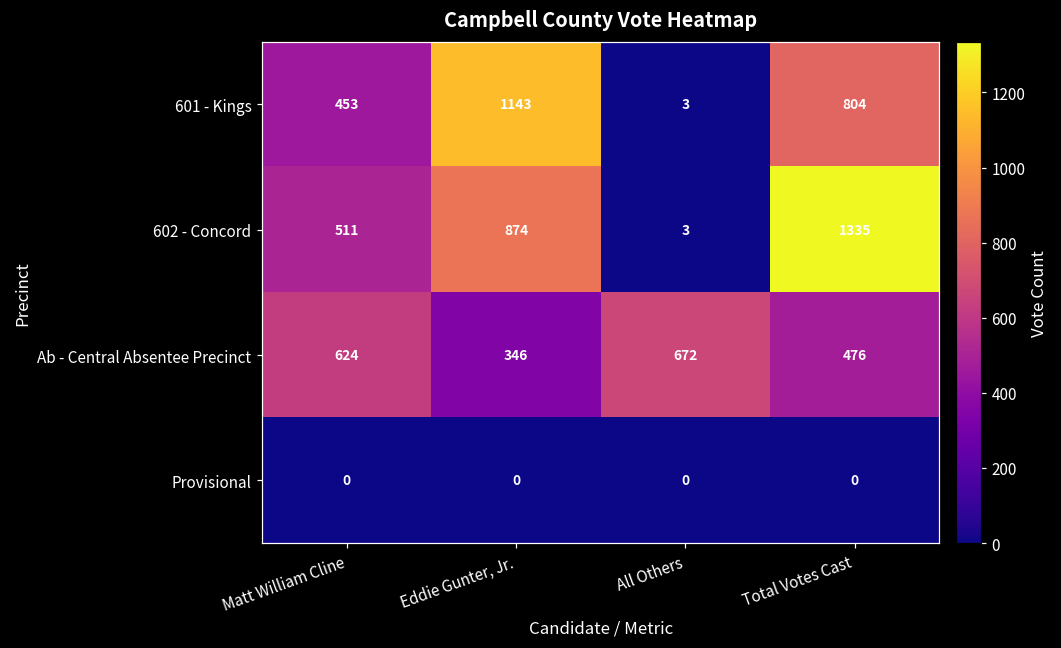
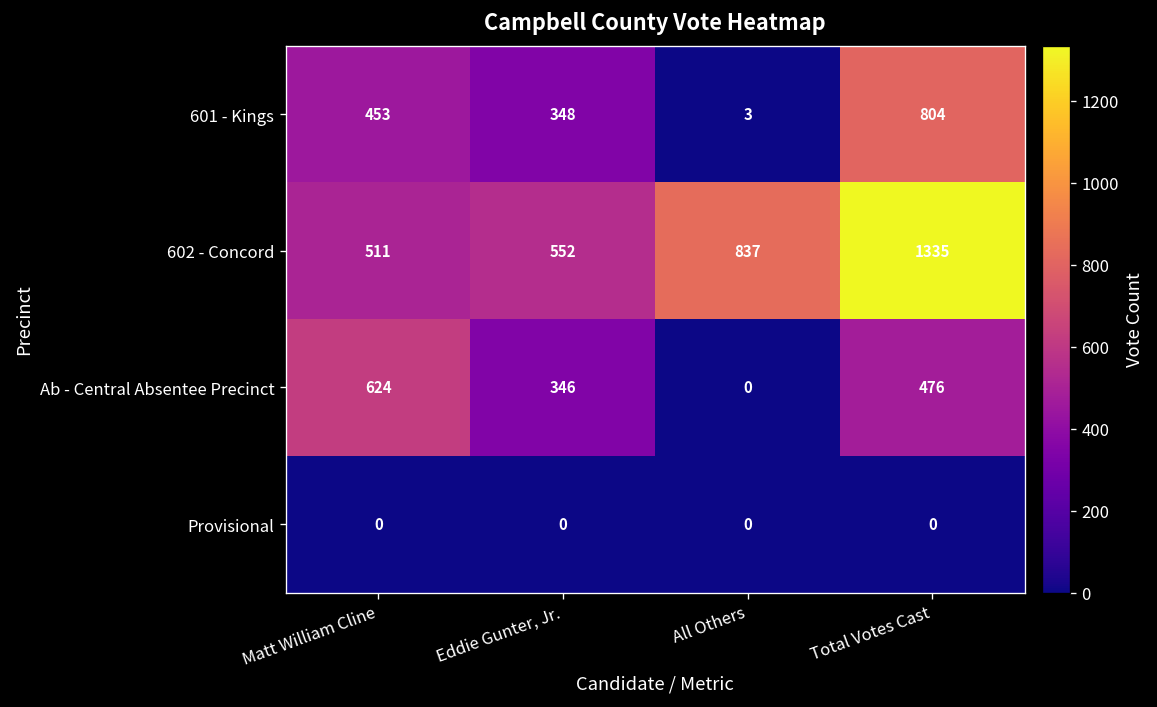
601 - Kings, Eddie Gunter, Jr.: 1143 -> 348
602 - Concord, Eddie Gunter, Jr.: 874 -> 552
602 - Concord, All Others: 3 -> 837
Ab - Central Absentee Precinct, All Others: 672 -> 0
